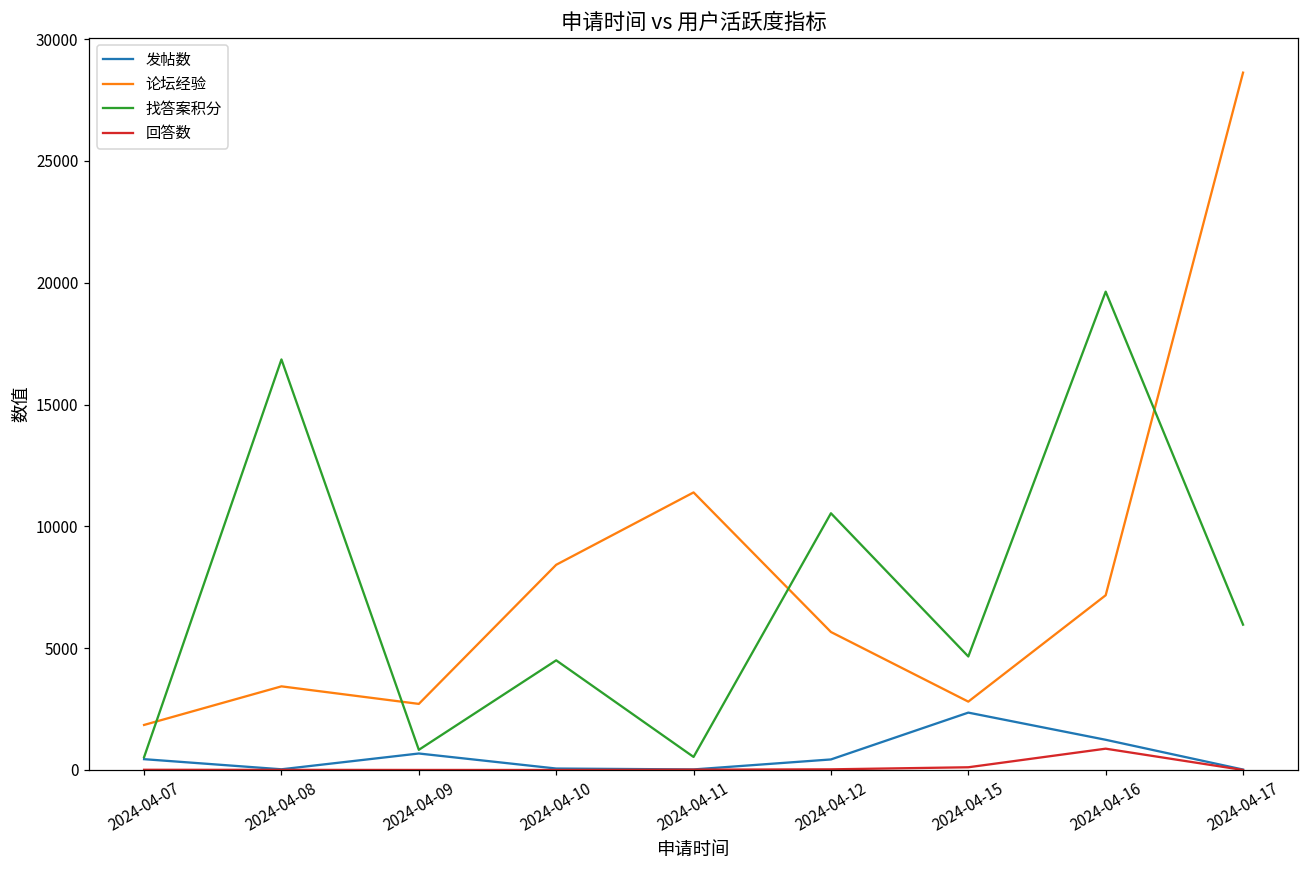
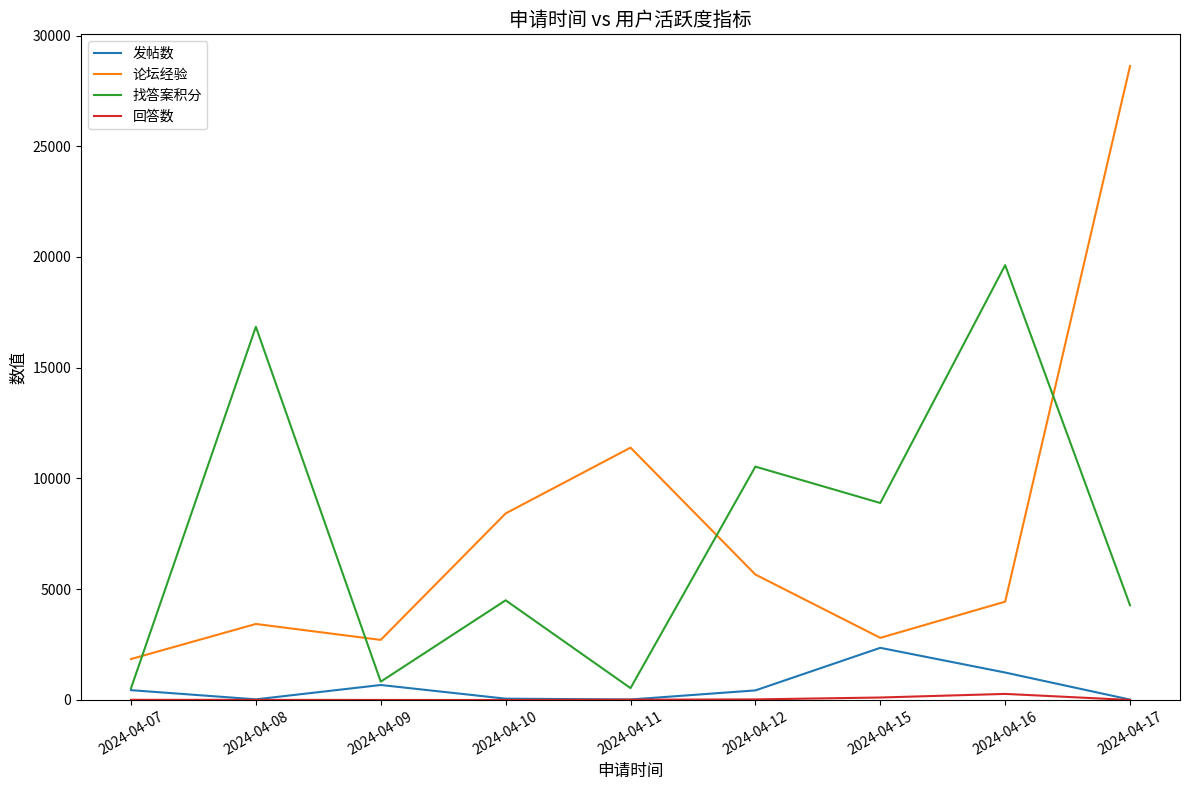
找答案积分, 2024-04-15: 4700 -> 8900
论坛经验, 2024-04-16: 7200 -> 4400
回答数, 2024-04-16: 900 -> 300
找答案积分, 2024-04-17: 6000 -> 4300
